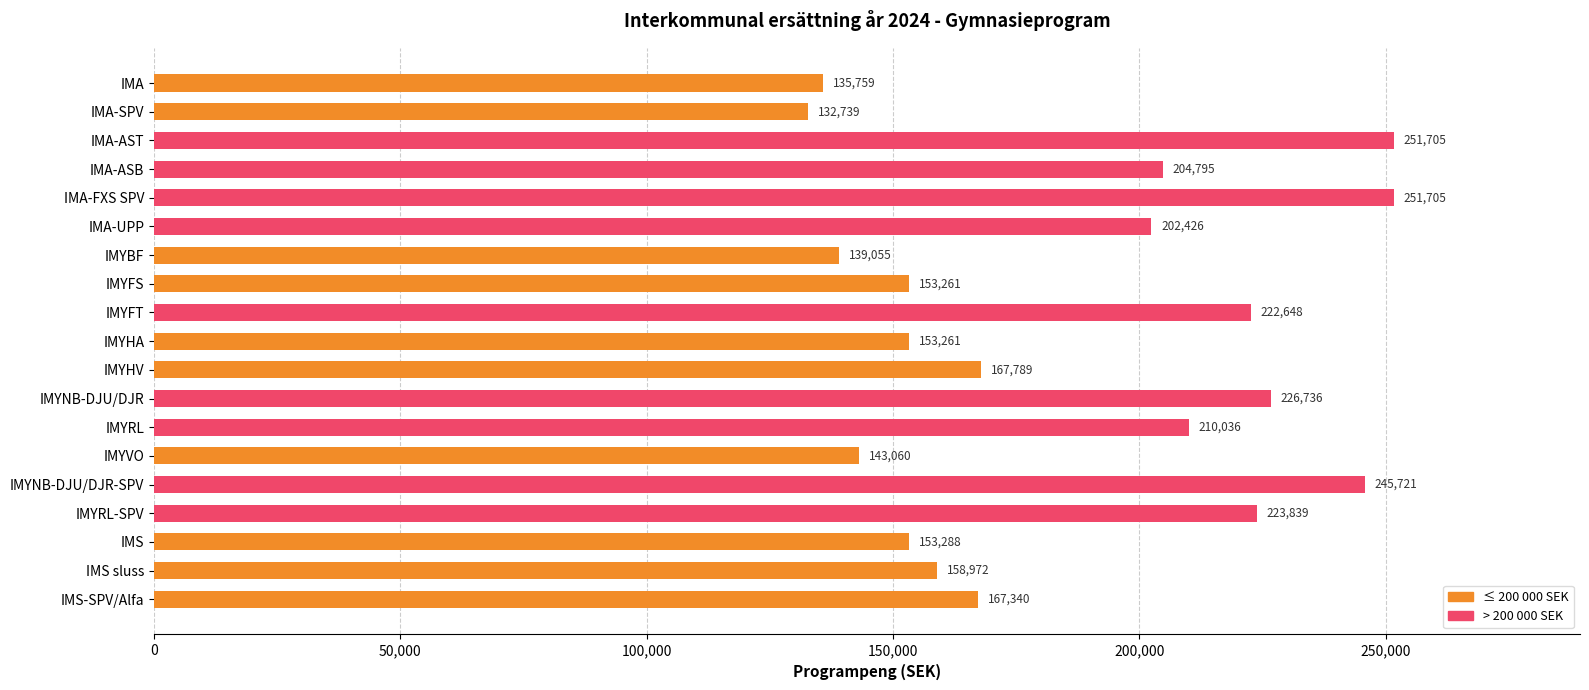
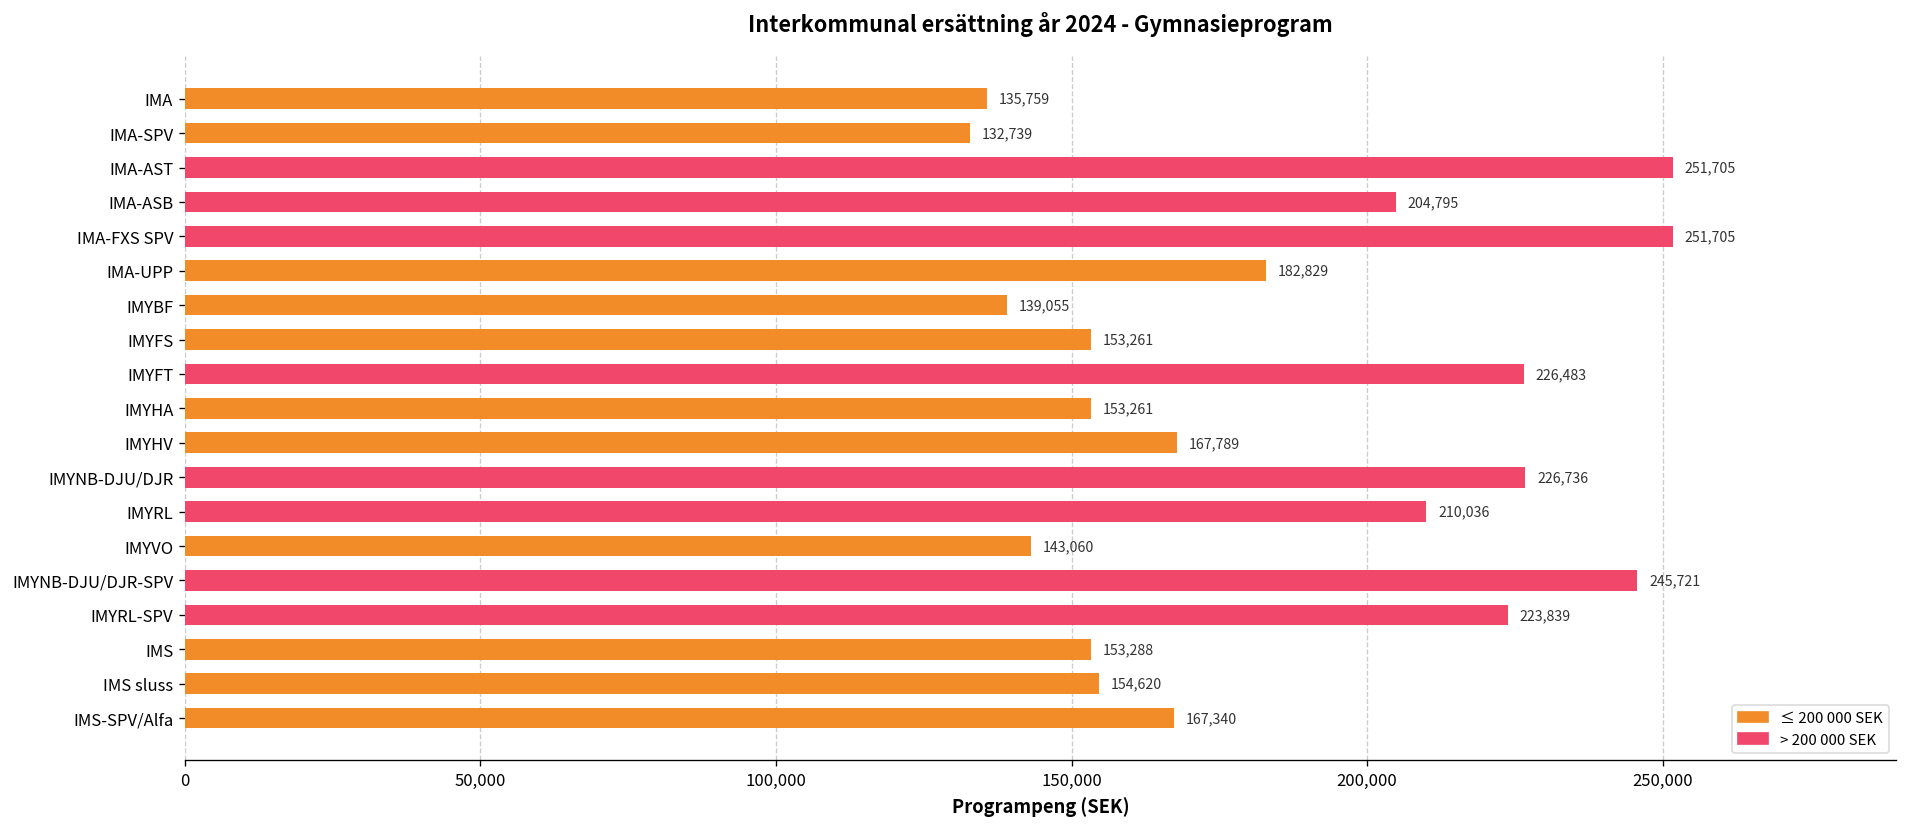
IMA-UPP: 202,426 -> 182,829
IMYFT: 222,648 -> 226,483
IMS sluss: 158,972 -> 154,620
